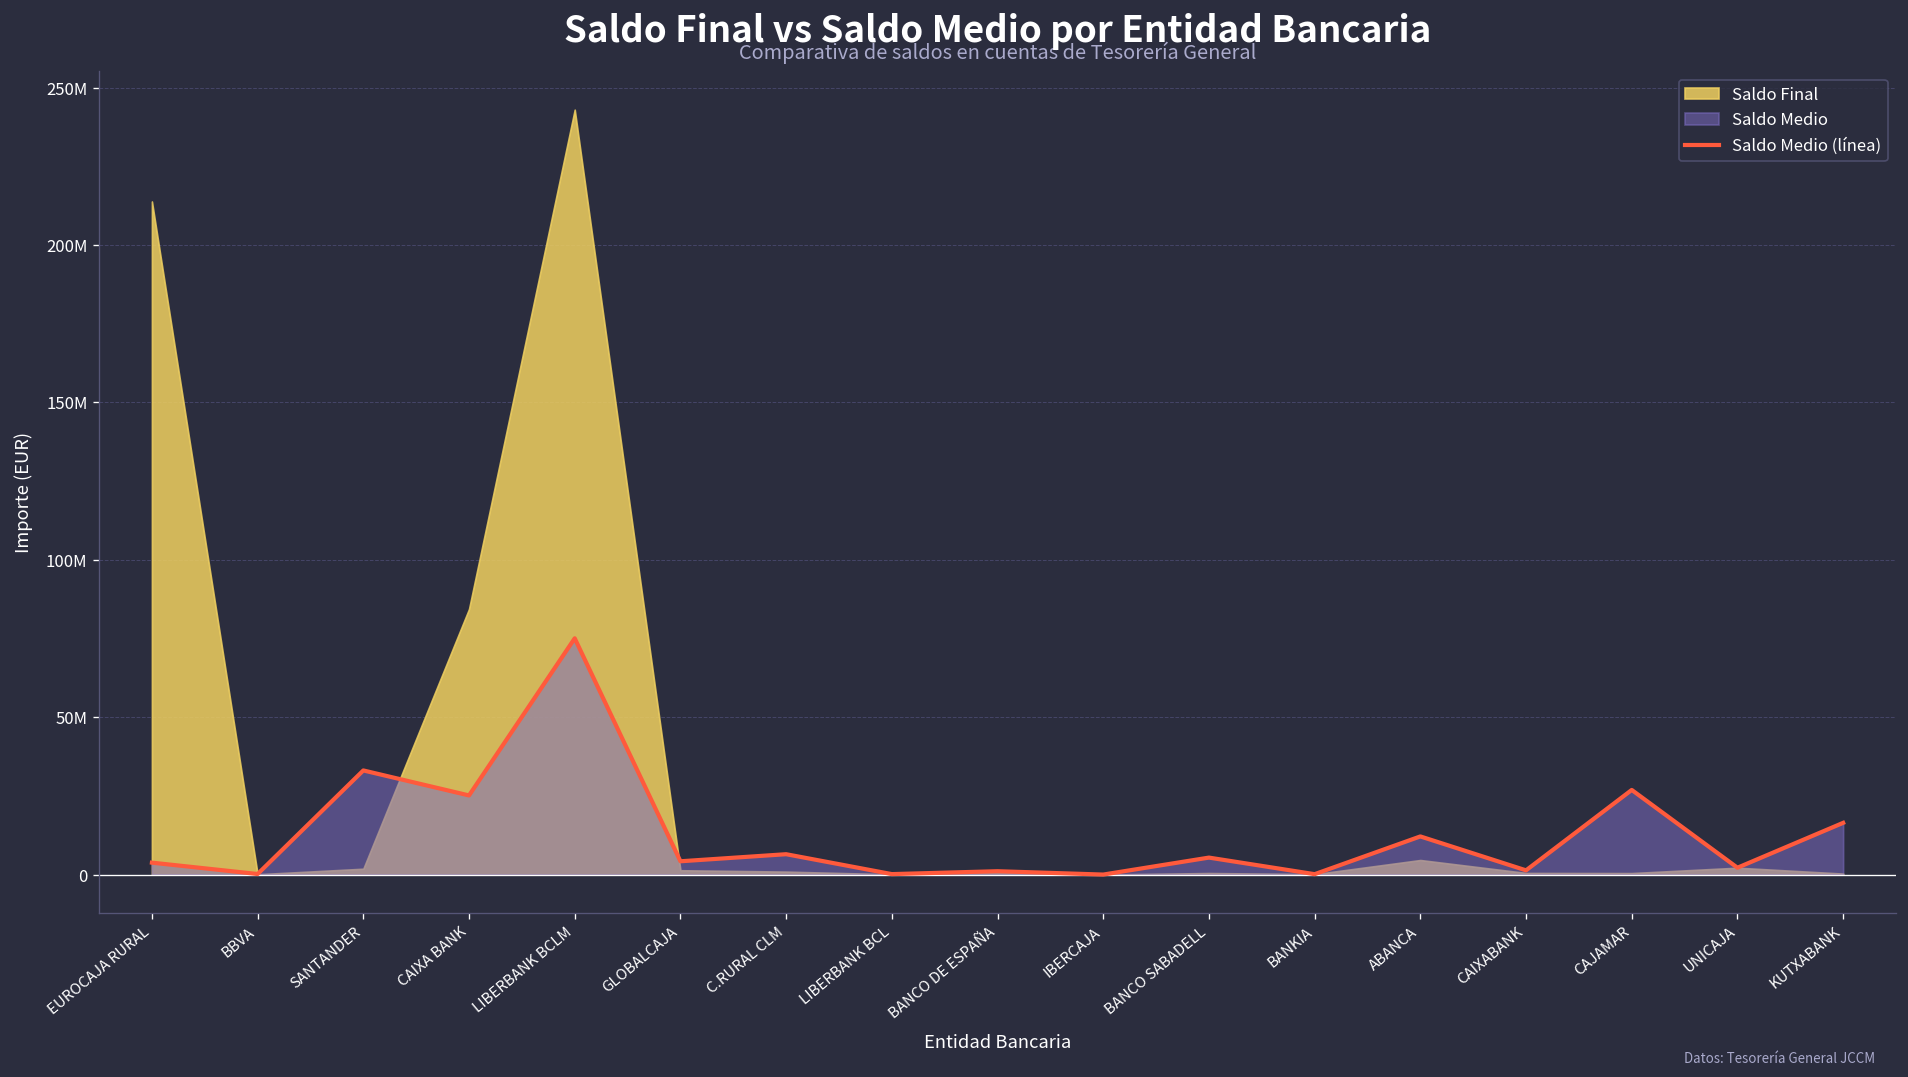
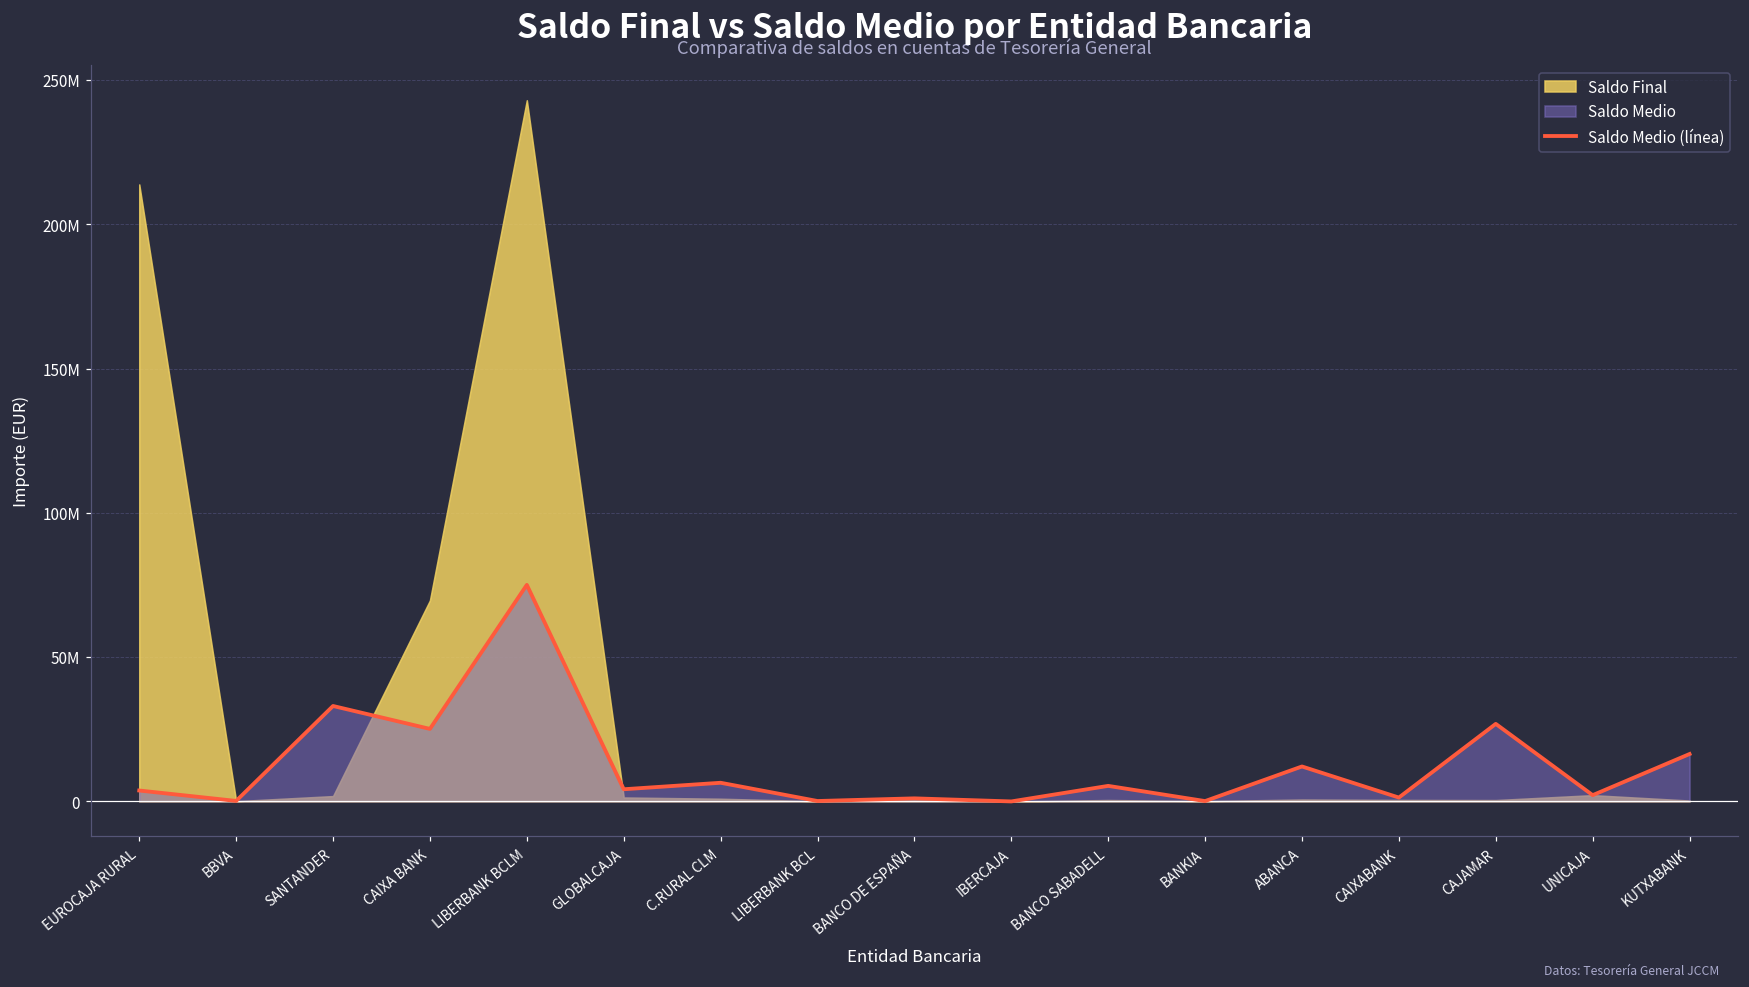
Saldo Final, CAIXA BANK: 84000000 -> 70000000
Saldo Final, ABANCA: 5000000 -> 1000000
